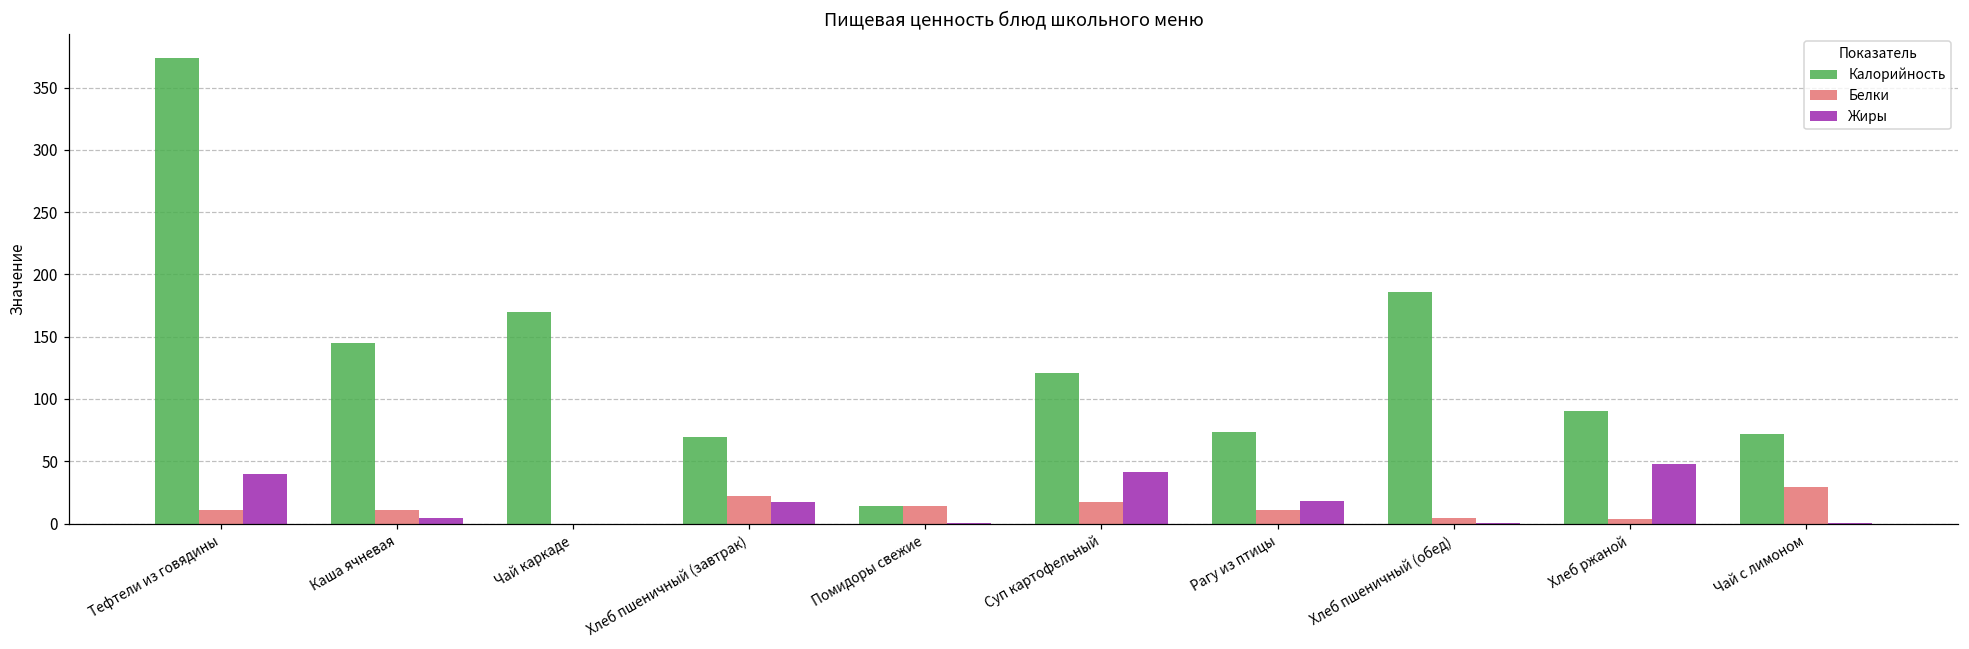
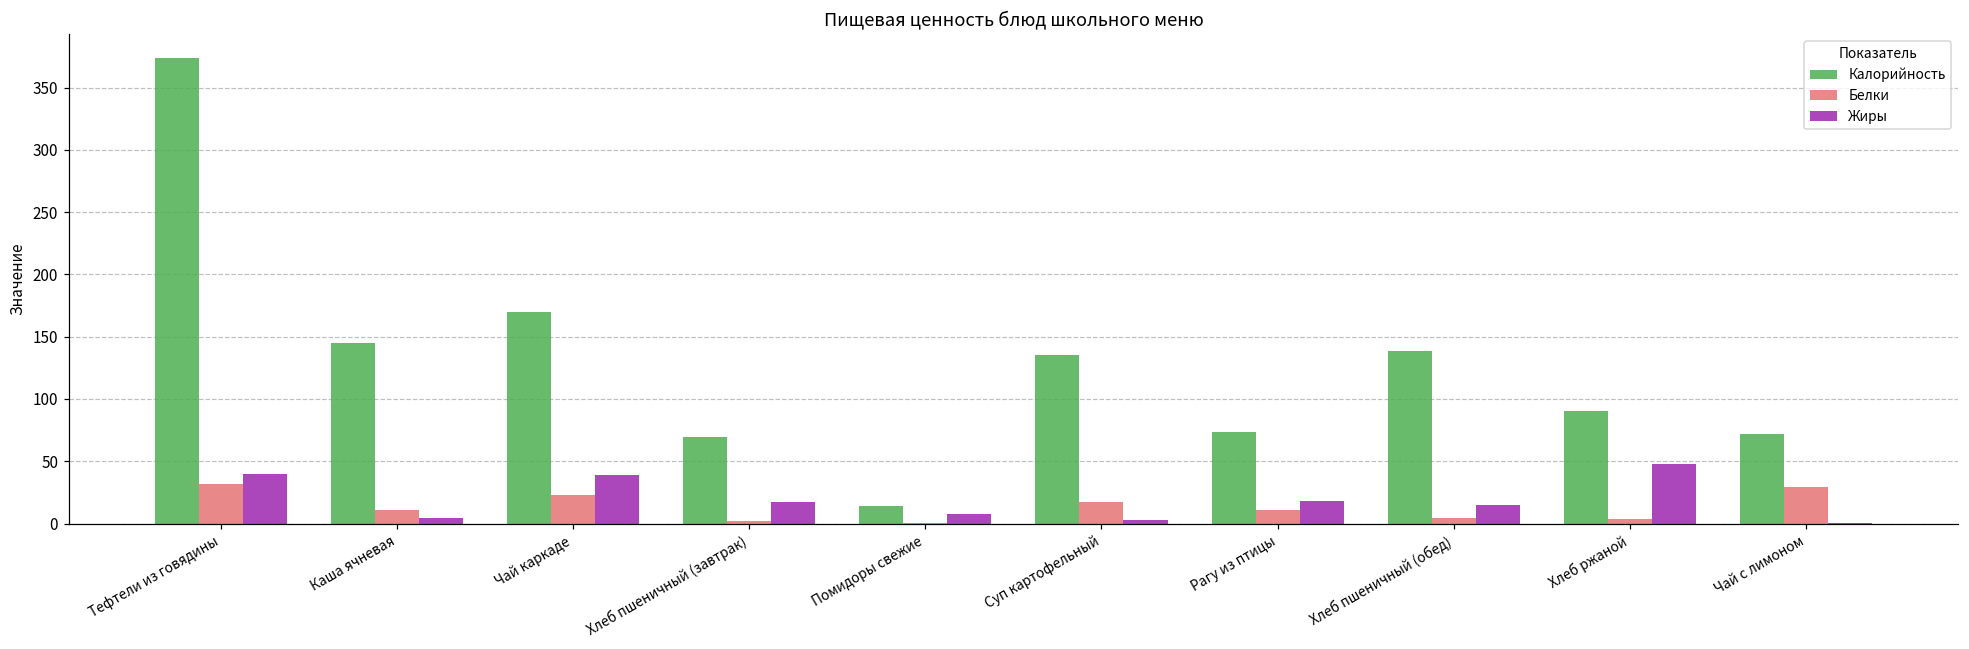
Белки, Тефтели из говядины: 11 -> 32
Белки, Чай каркаде: 0 -> 23
Жиры, Чай каркаде: 0 -> 39
Белки, Хлеб пшеничный (завтрак): 22 -> 2
Белки, Помидоры свежие: 14 -> 1
Жиры, Помидоры свежие: 0 -> 8
Калорийность, Суп картофельный: 121 -> 136
Жиры, Суп картофельный: 41 -> 3
Калорийность, Хлеб пшеничный (обед): 186 -> 139
Жиры, Хлеб пшеничный (обед): 0 -> 15
